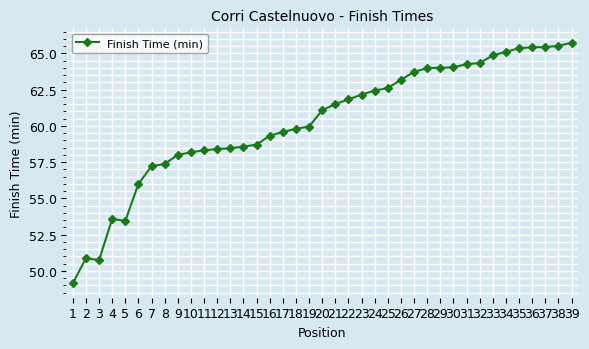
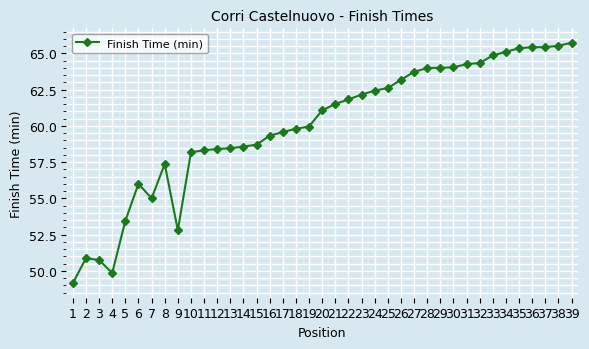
4: 53.6 -> 49.9
7: 57.2 -> 55.0
9: 58.0 -> 52.8
